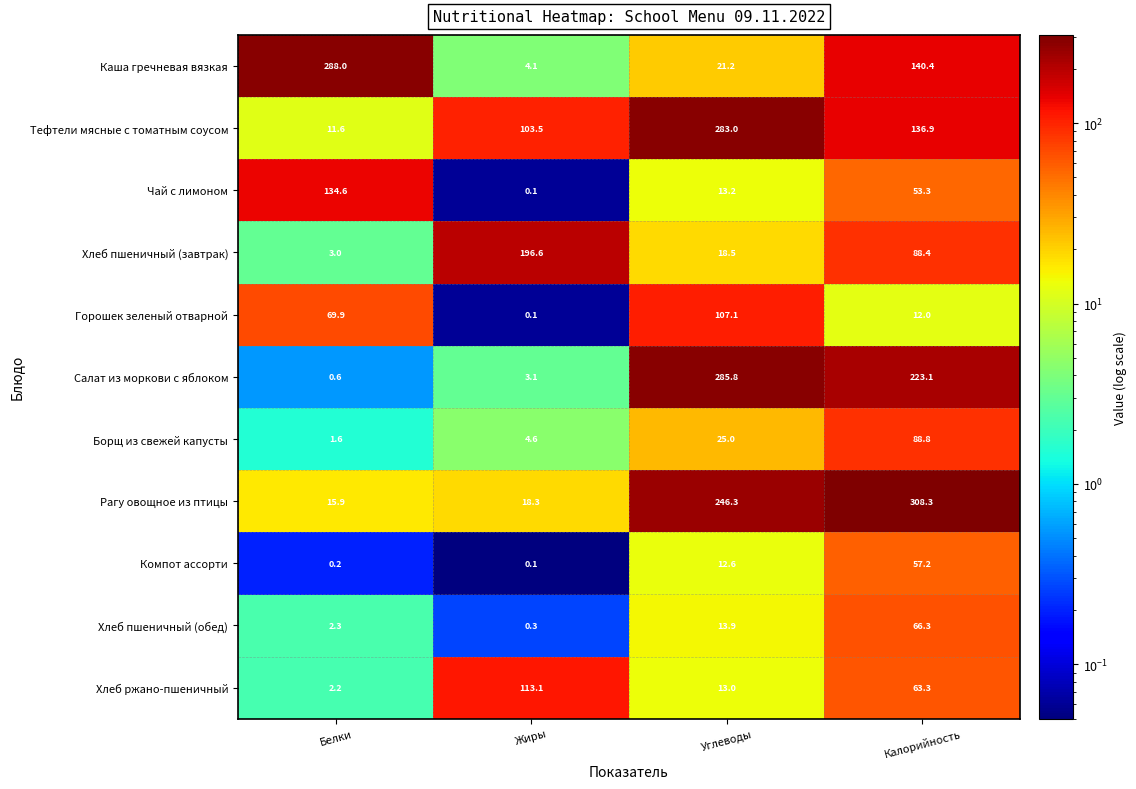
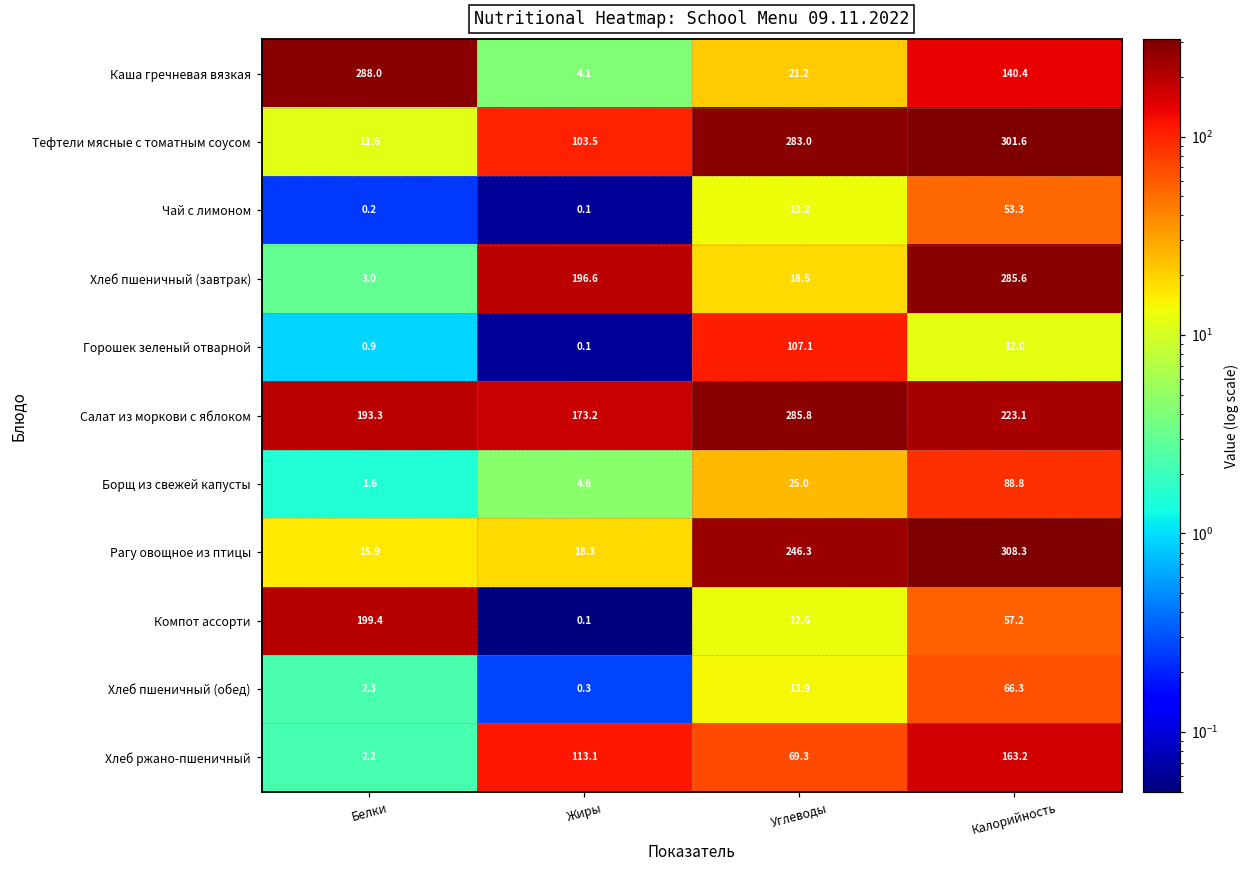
Тефтели мясные с томатным соусом, Калорийность: 136.9 -> 301.6
Чай с лимоном, Белки: 134.6 -> 0.2
Хлеб пшеничный (завтрак), Калорийность: 88.4 -> 285.6
Горошек зеленый отварной, Белки: 69.9 -> 0.9
Салат из моркови с яблоком, Белки: 0.6 -> 193.3
Салат из моркови с яблоком, Жиры: 3.1 -> 173.2
Компот ассорти, Белки: 0.2 -> 199.4
Хлеб ржано-пшеничный, Углеводы: 13.0 -> 69.3
Хлеб ржано-пшеничный, Калорийность: 63.3 -> 163.2
